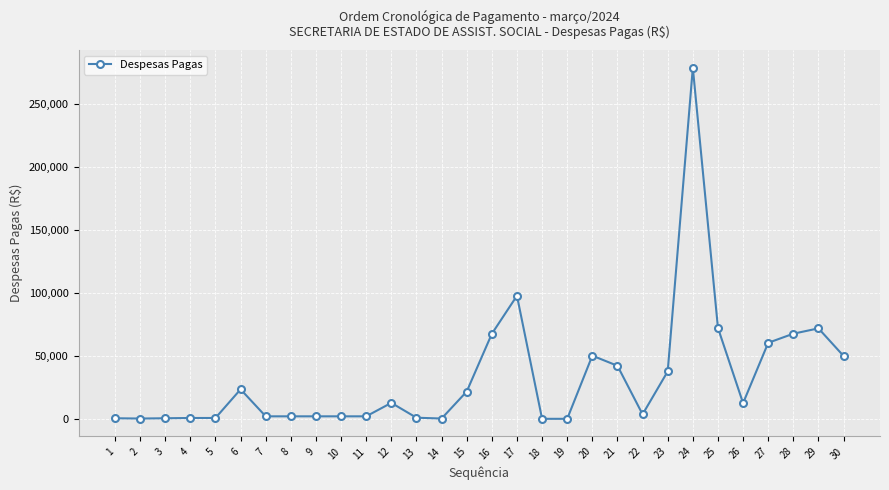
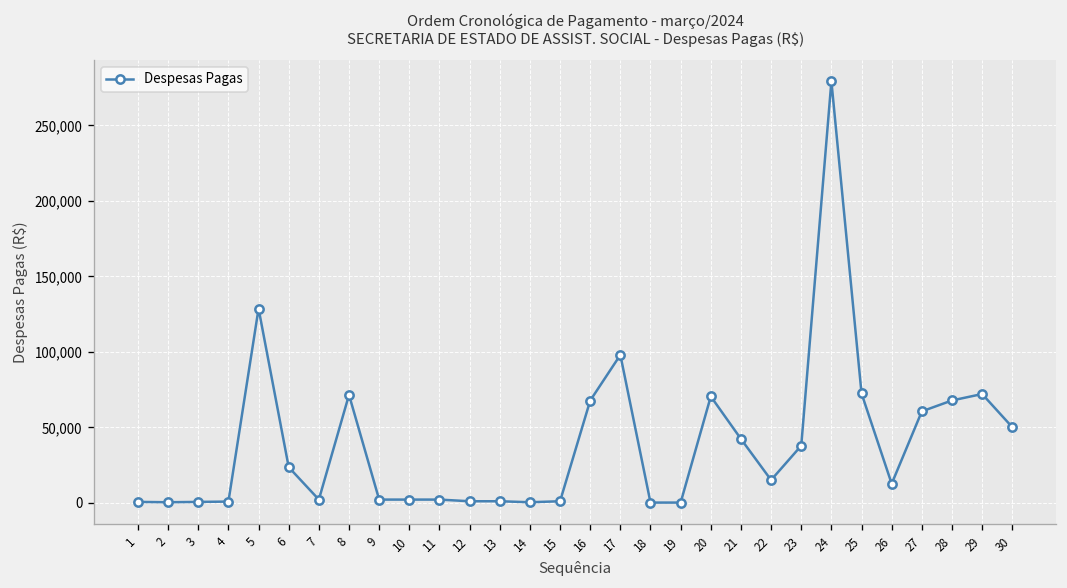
5: 1,000 -> 129,000
8: 2,000 -> 72,000
12: 13,000 -> 1,000
15: 22,000 -> 1,000
20: 50,000 -> 71,000
22: 4,000 -> 15,000
